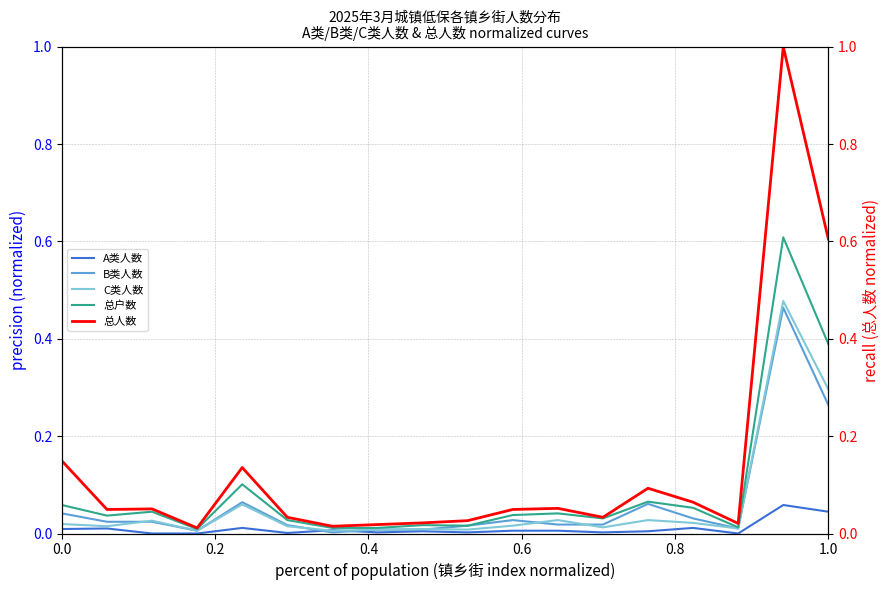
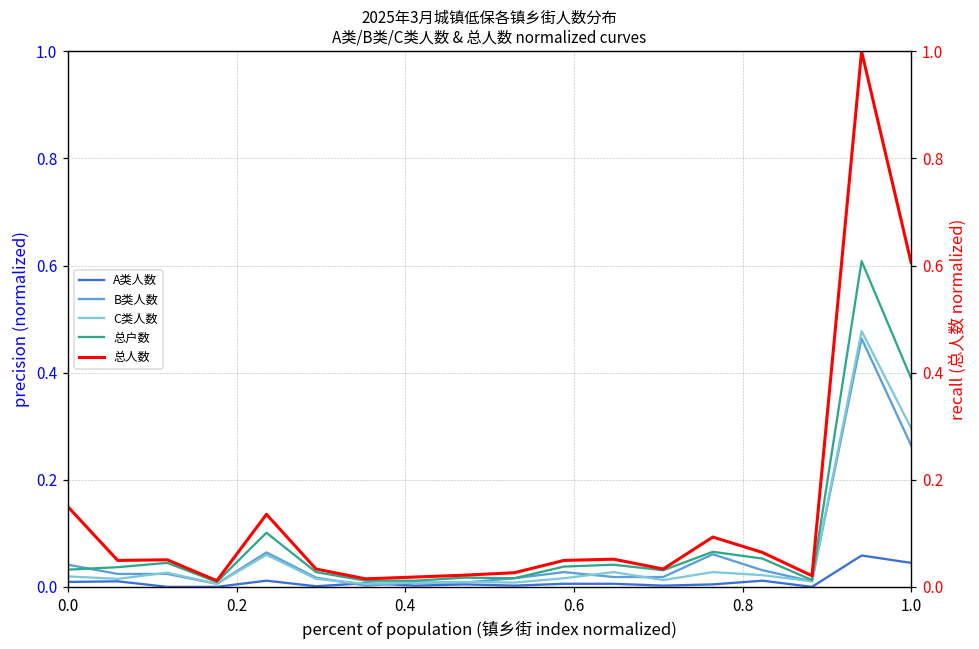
总户数, 0.0: 0.06 -> 0.03
